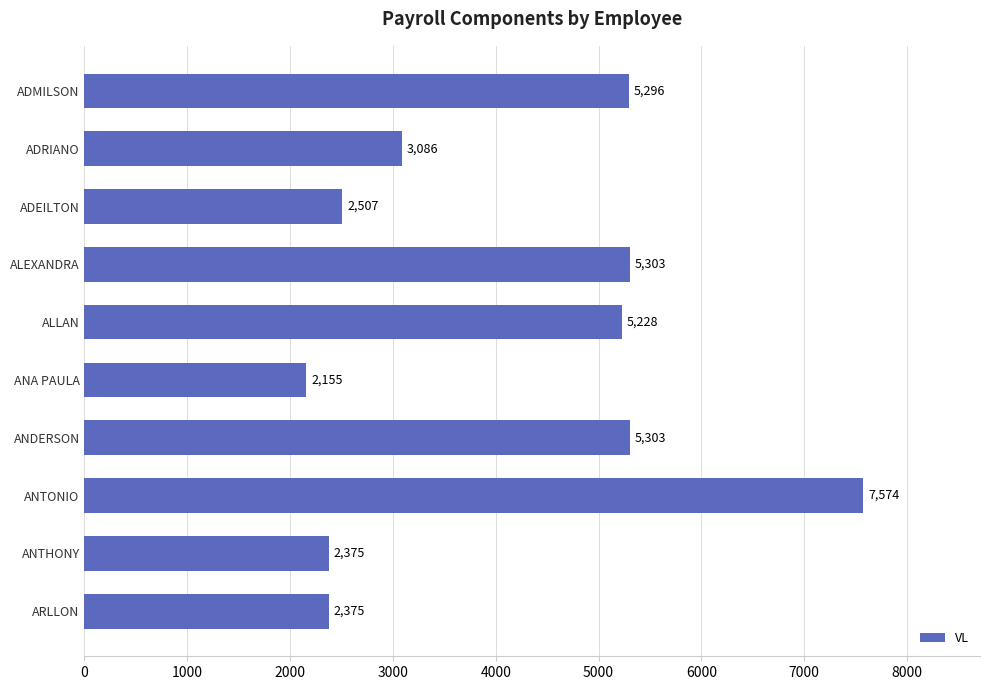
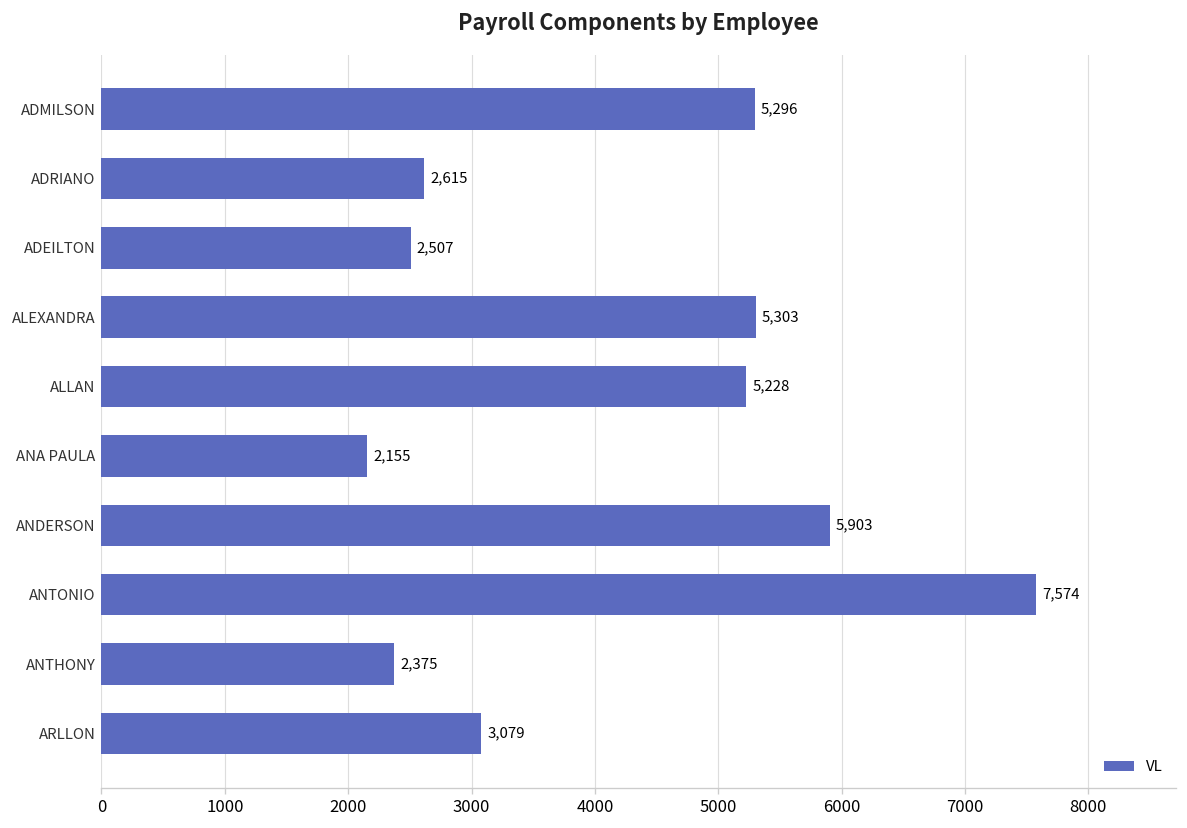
ADRIANO: 3,086 -> 2,615
ANDERSON: 5,303 -> 5,903
ARLLON: 2,375 -> 3,079
